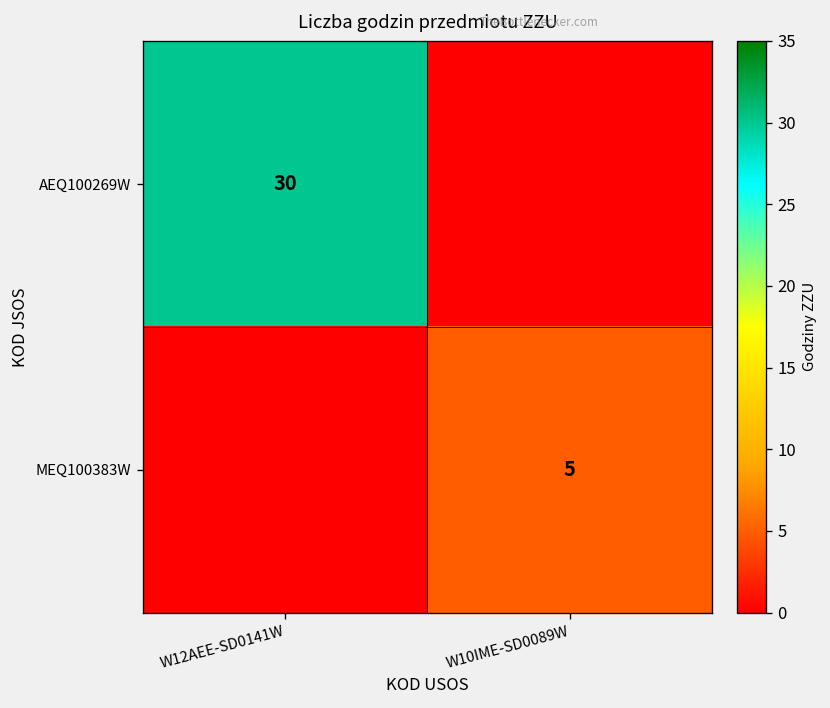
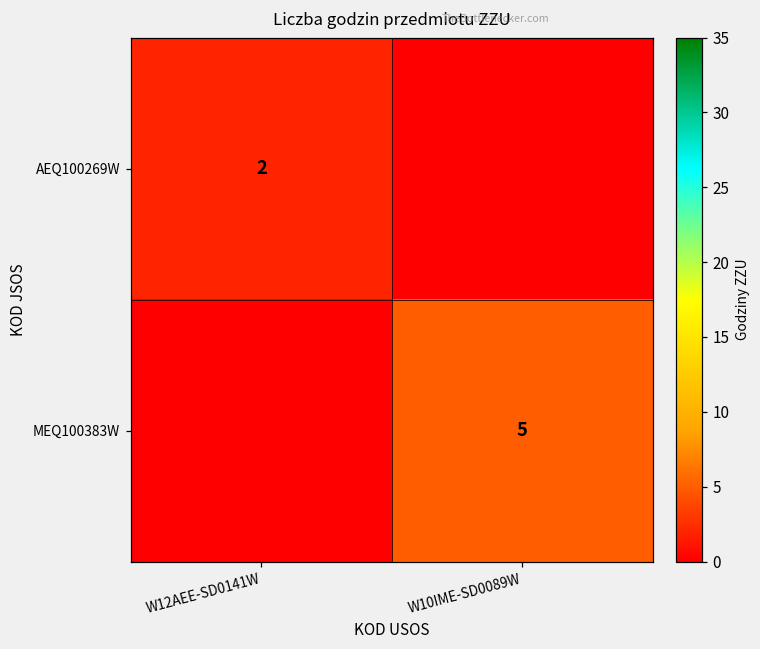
AEQ100269W, W12AEE-SD0141W: 30 -> 2
